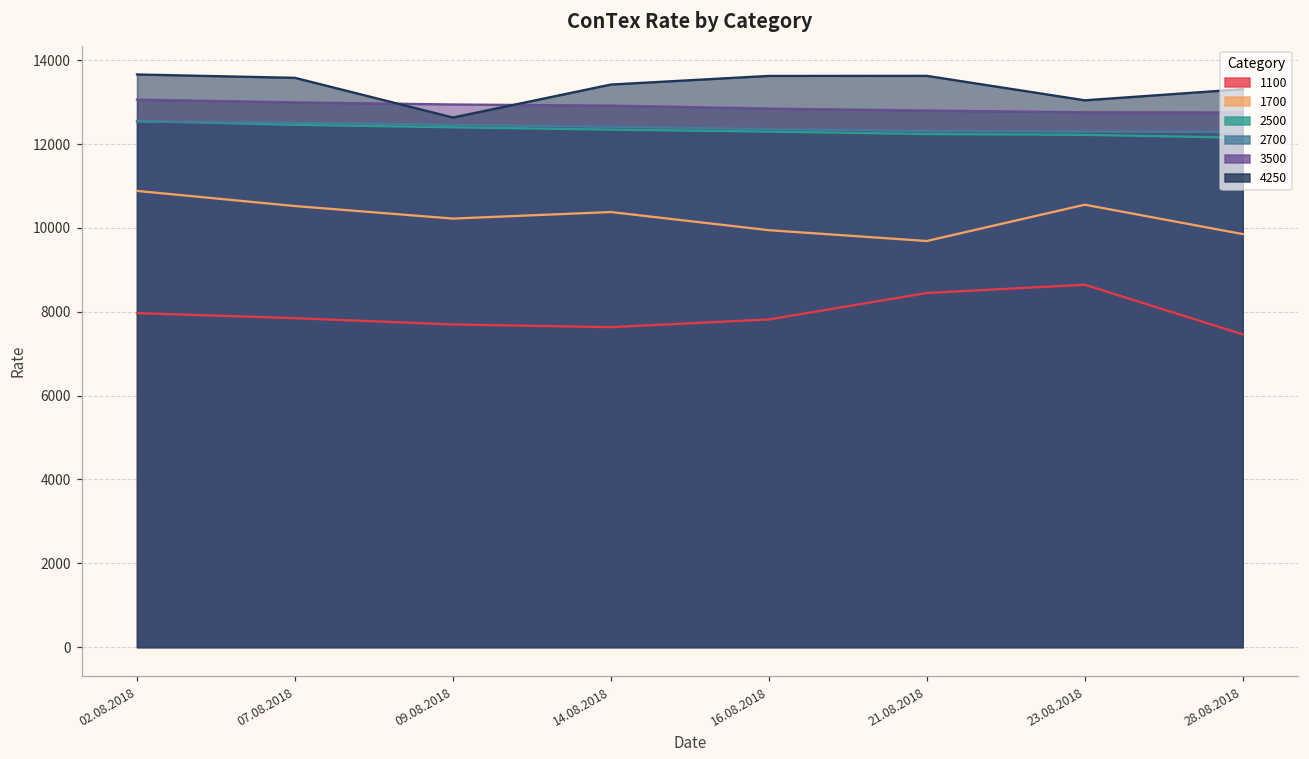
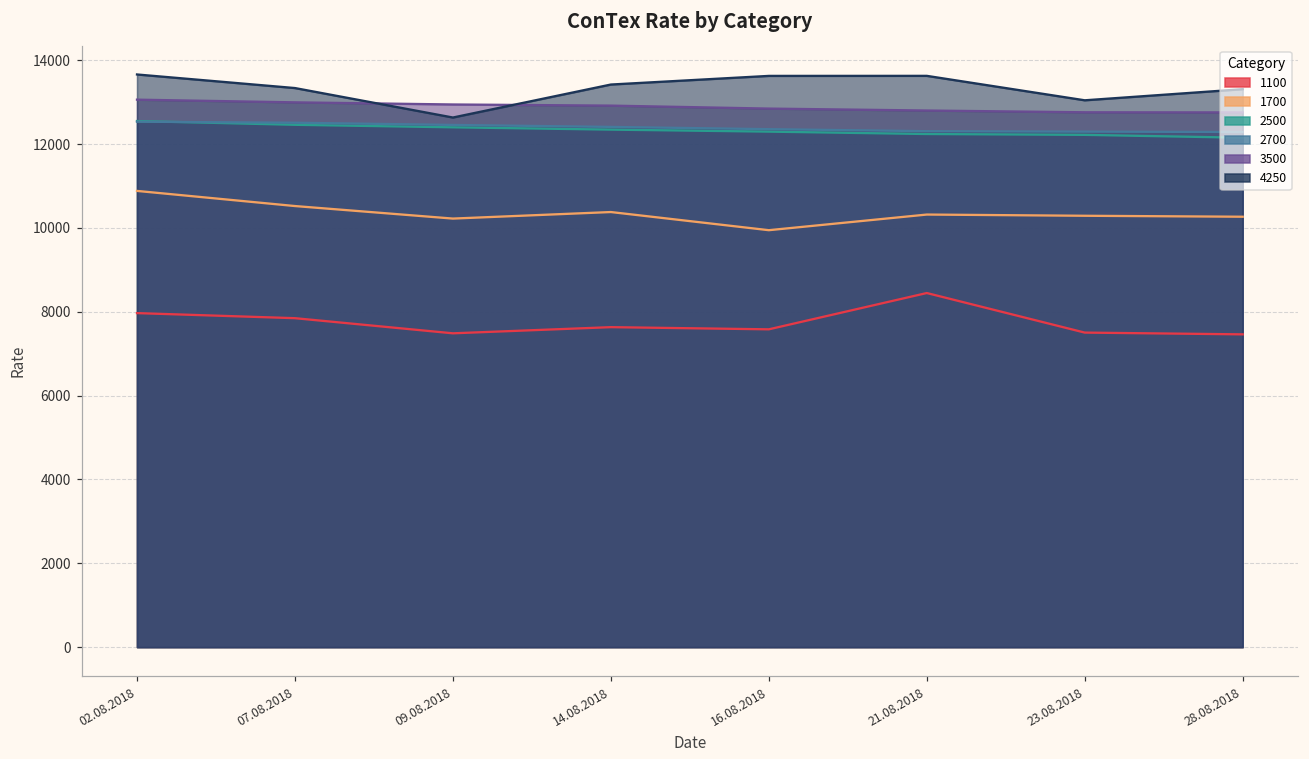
4250, 07.08.2018: 13600 -> 13300
1100, 09.08.2018: 7700 -> 7500
1100, 16.08.2018: 7800 -> 7600
1700, 21.08.2018: 9700 -> 10300
1100, 23.08.2018: 8600 -> 7500
1700, 23.08.2018: 10600 -> 10300
1700, 28.08.2018: 9900 -> 10300
